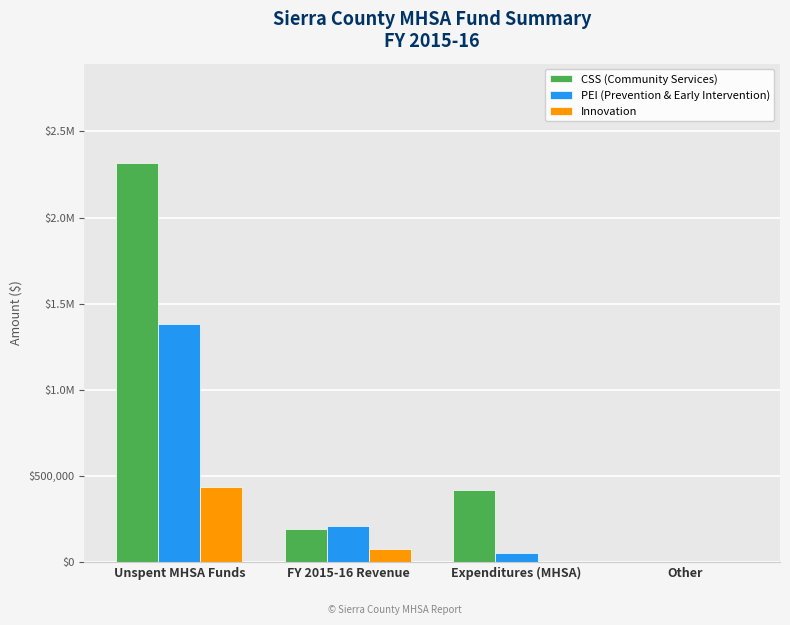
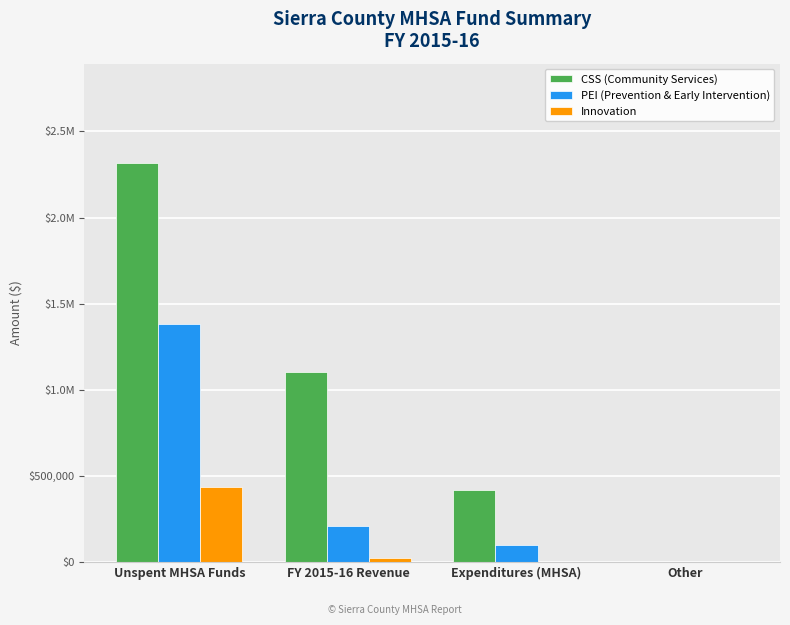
CSS (Community Services), FY 2015-16 Revenue: $190,000 -> $1,100,000
Innovation, FY 2015-16 Revenue: $70,000 -> $20,000
PEI (Prevention & Early Intervention), Expenditures (MHSA): $50,000 -> $100,000
